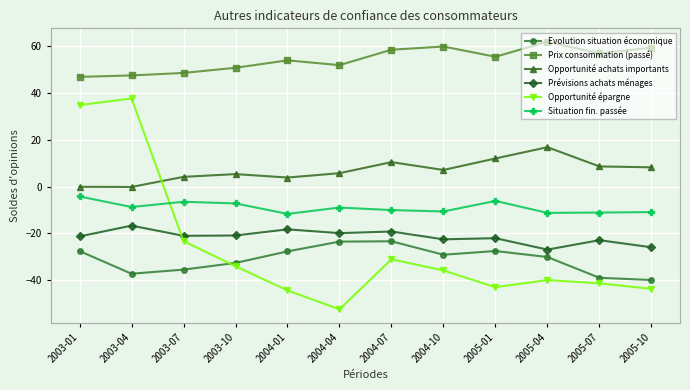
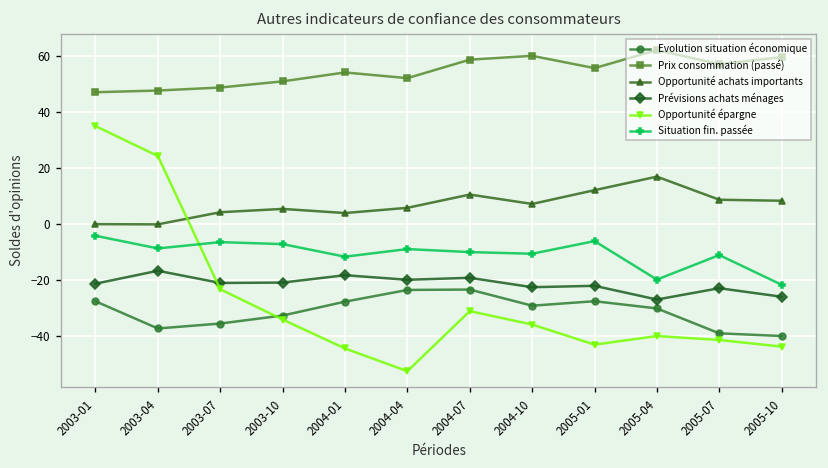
Opportunité épargne, 2003-04: 38 -> 24
Situation fin. passée, 2005-04: -11 -> -20
Situation fin. passée, 2005-10: -11 -> -22
